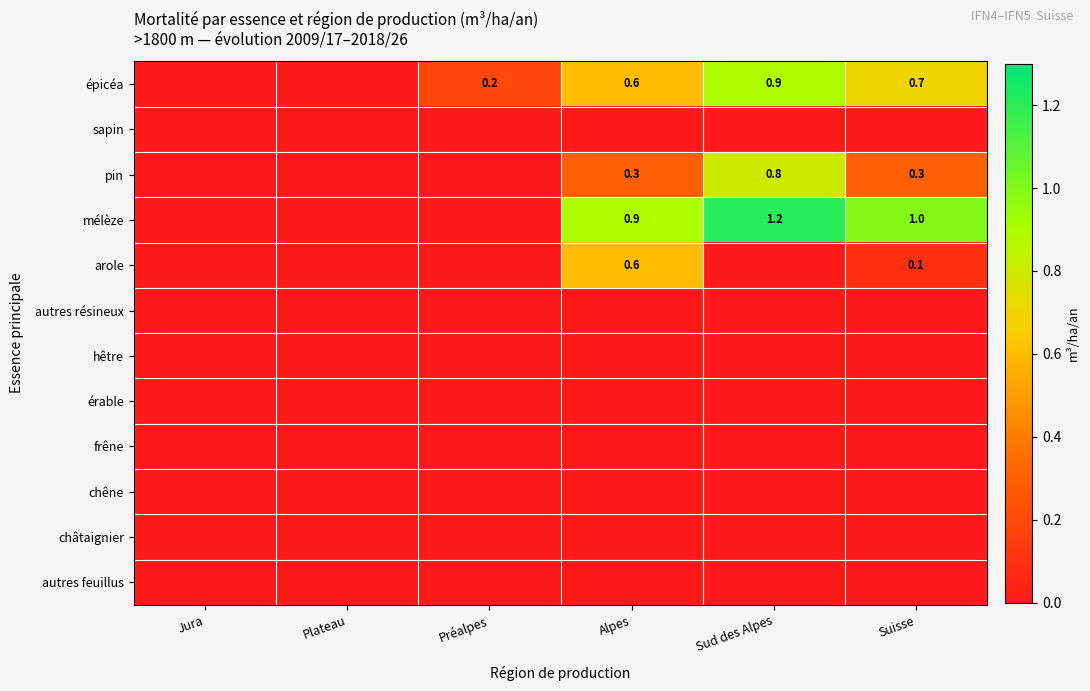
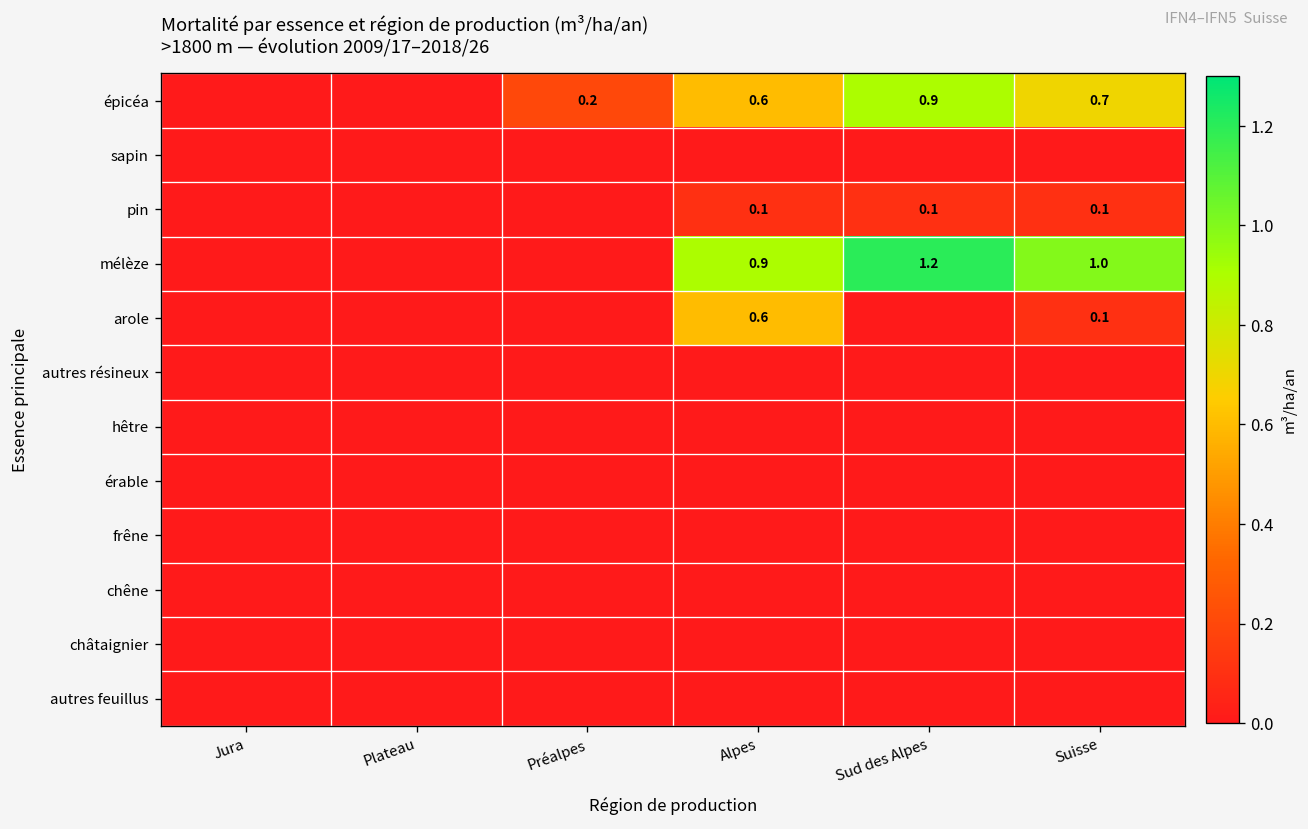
pin, Alpes: 0.3 -> 0.1
pin, Sud des Alpes: 0.8 -> 0.1
pin, Suisse: 0.3 -> 0.1
